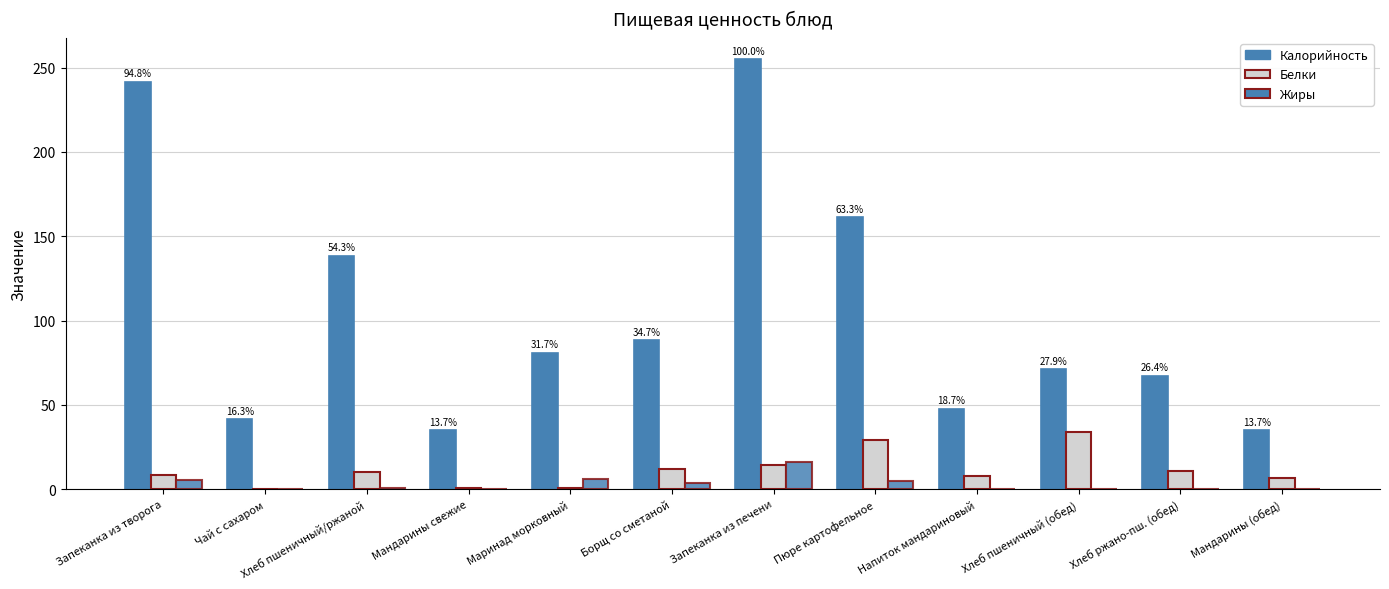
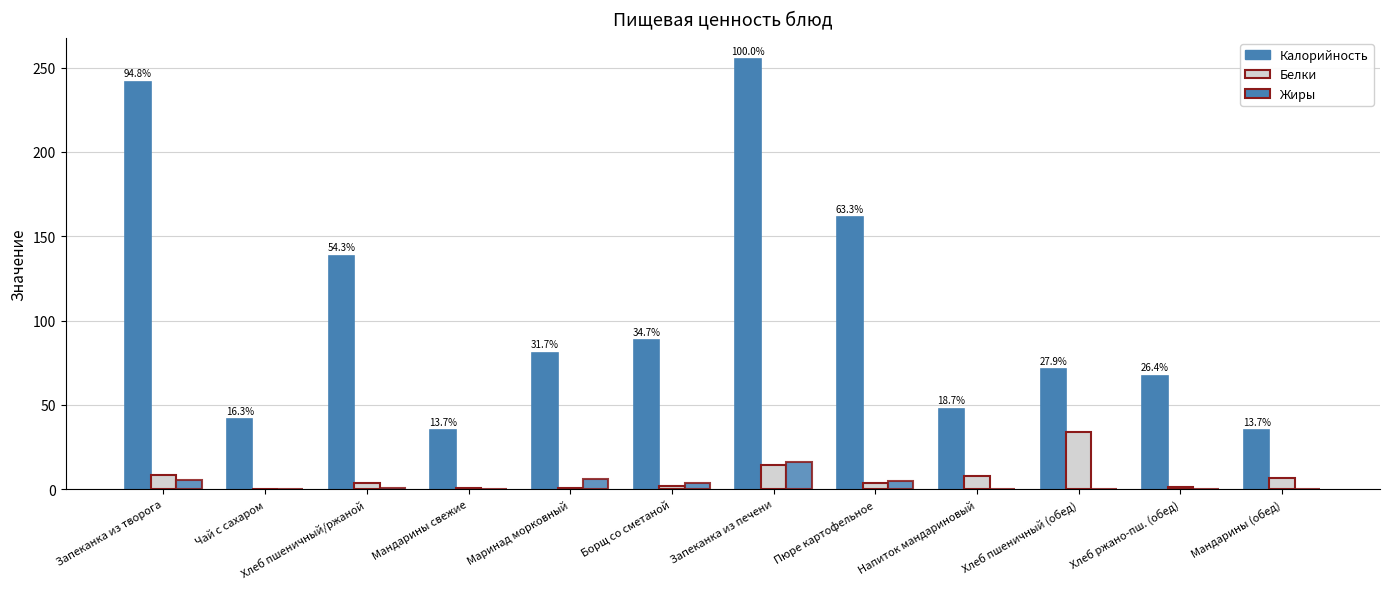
Белки, Хлеб пшеничный/ржаной: 10 -> 4
Белки, Борщ со сметаной: 12 -> 2
Белки, Пюре картофельное: 29 -> 3
Белки, Хлеб ржано-пш. (обед): 11 -> 1
